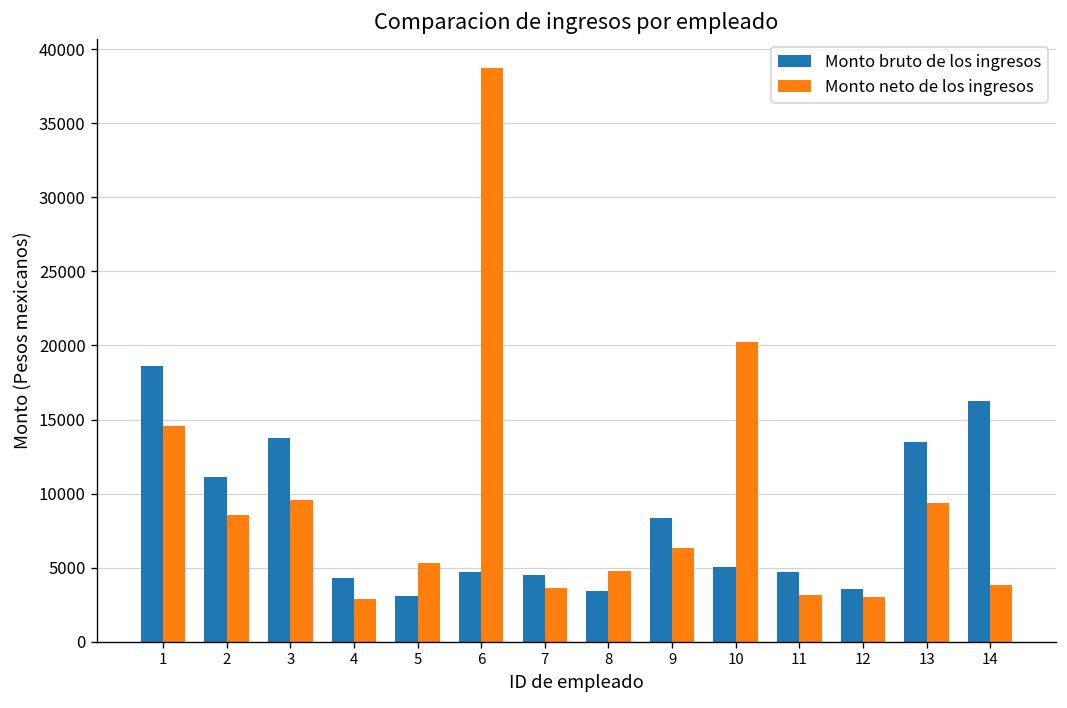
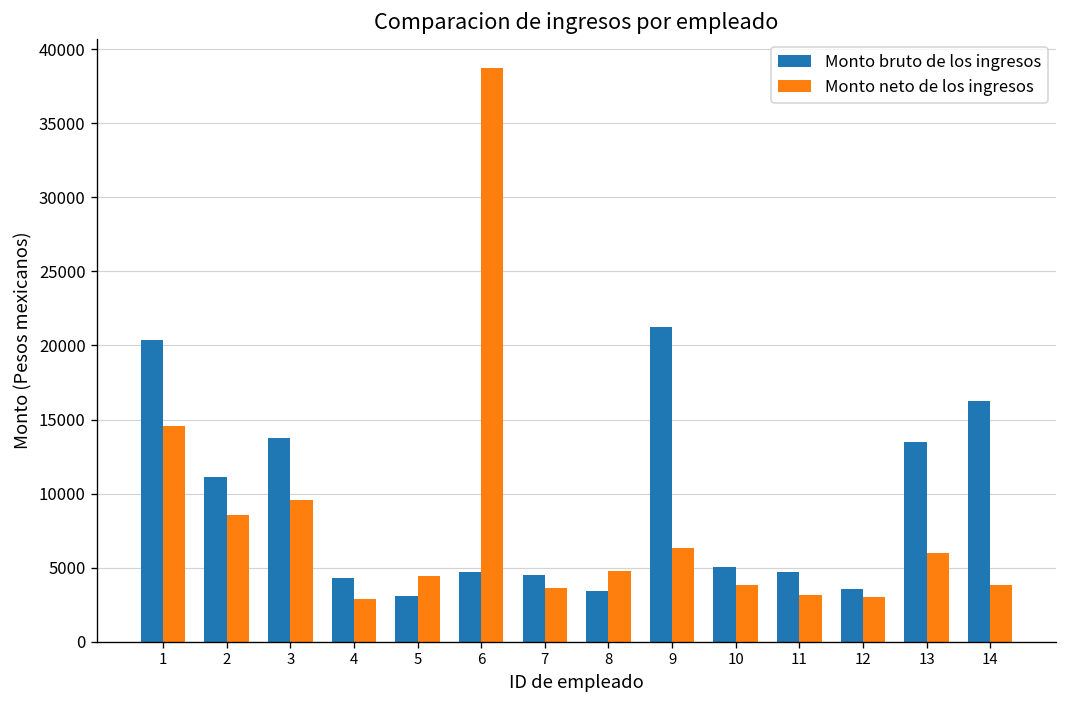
Monto bruto de los ingresos, 1: 18600 -> 20400
Monto neto de los ingresos, 5: 5300 -> 4400
Monto bruto de los ingresos, 9: 8400 -> 21200
Monto neto de los ingresos, 10: 20300 -> 3800
Monto neto de los ingresos, 13: 9400 -> 6000
